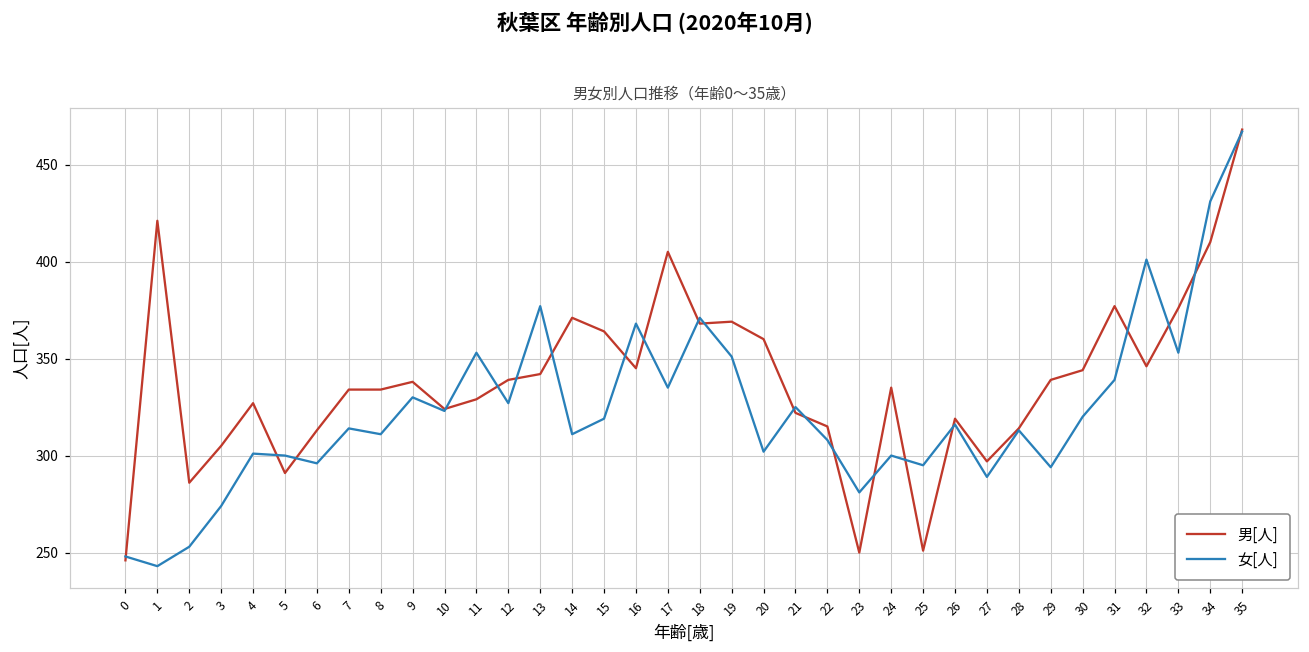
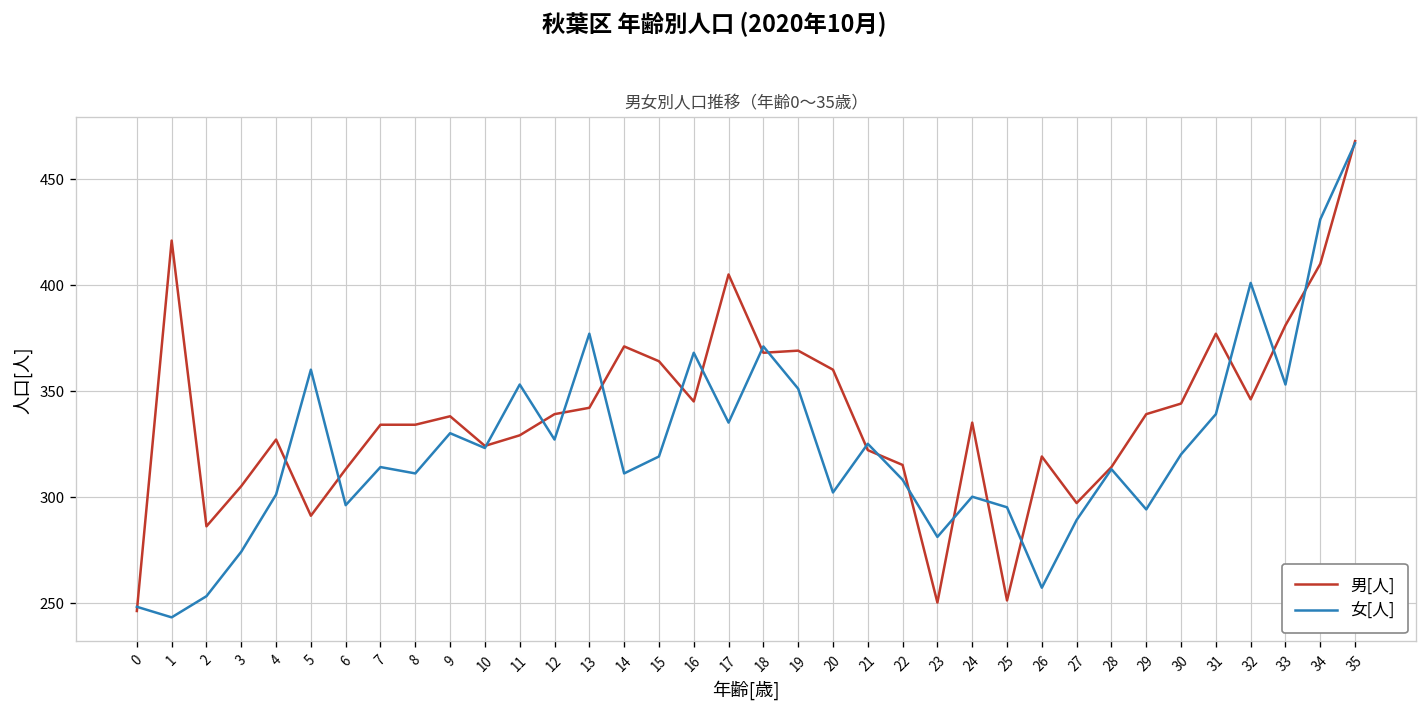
女[人], 5: 300 -> 360
女[人], 26: 316 -> 257
男[人], 33: 376 -> 381
